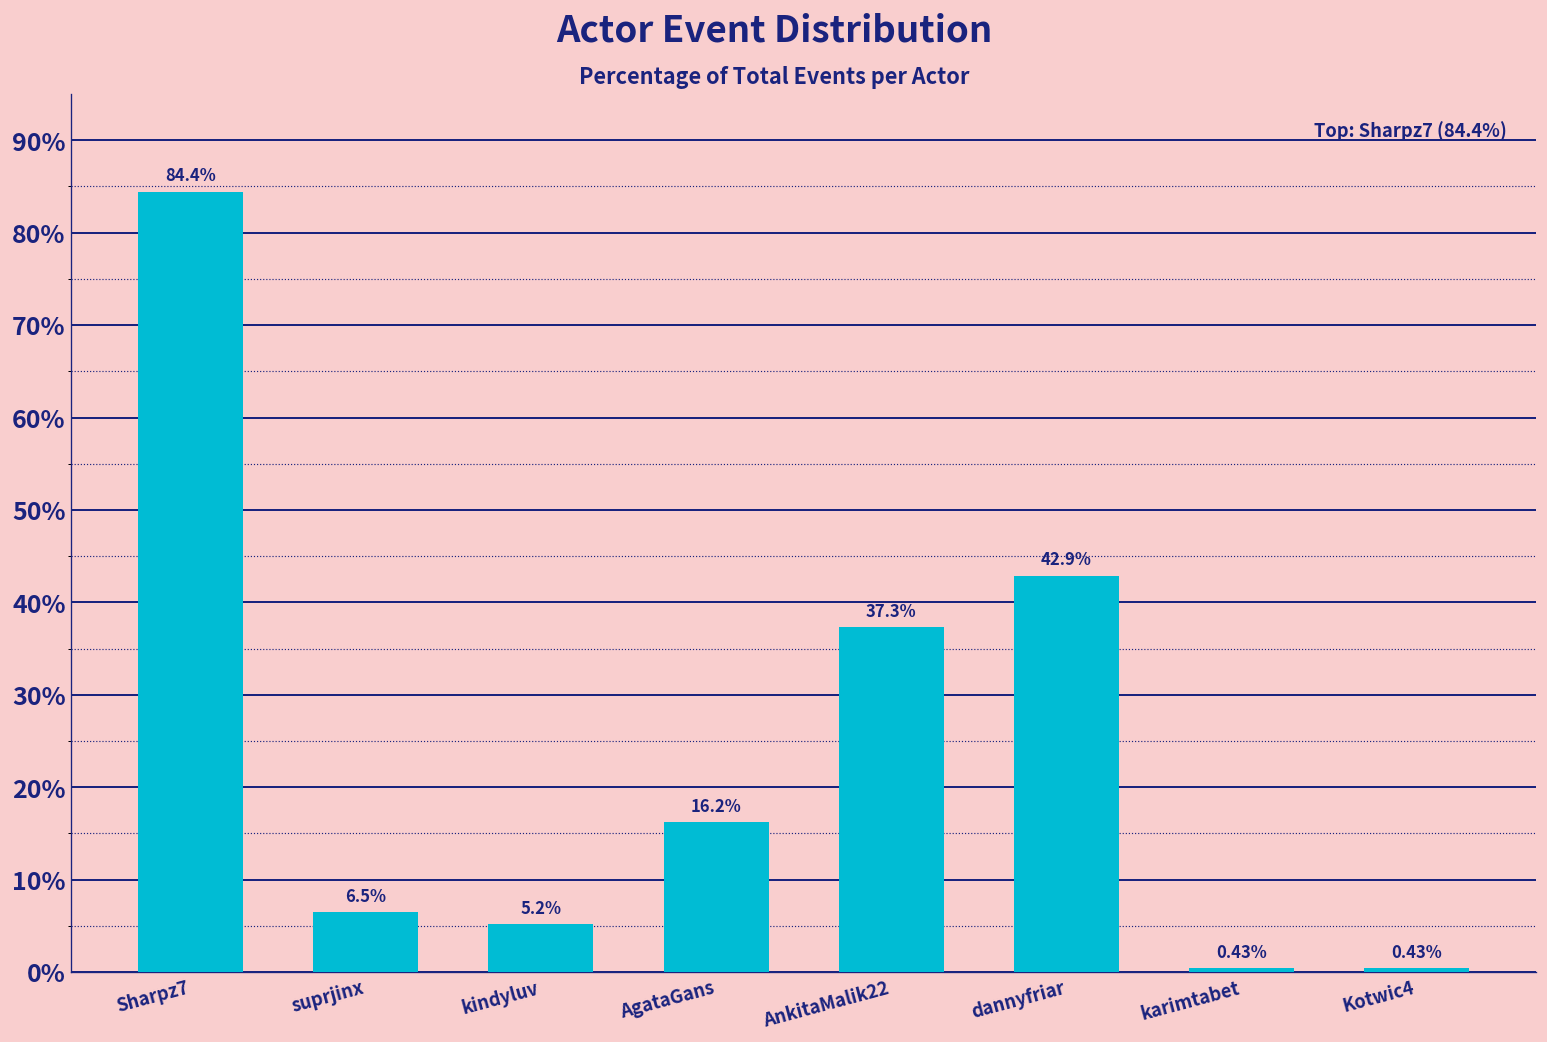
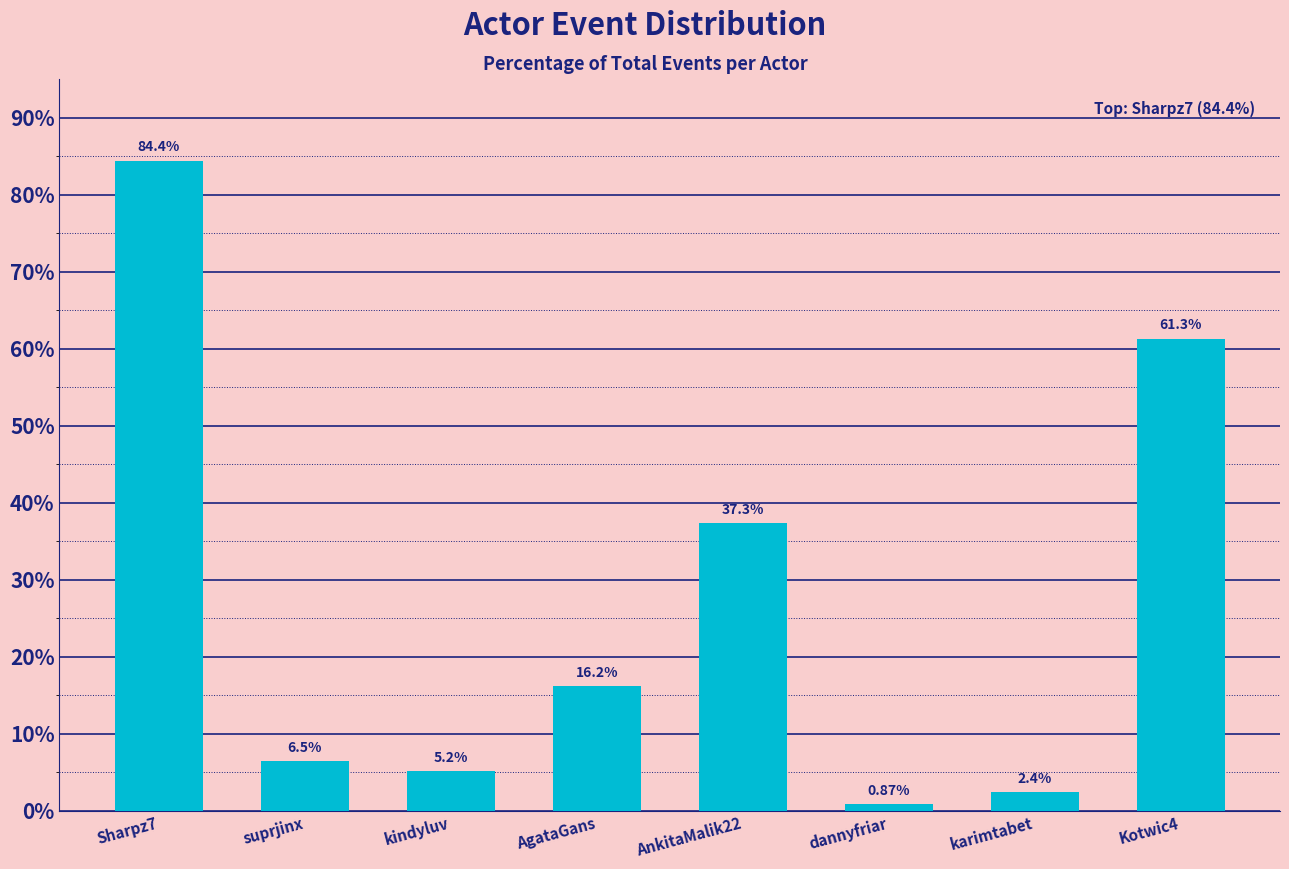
dannyfriar: 42.9% -> 0.87%
karimtabet: 0.43% -> 2.4%
Kotwic4: 0.43% -> 61.3%
